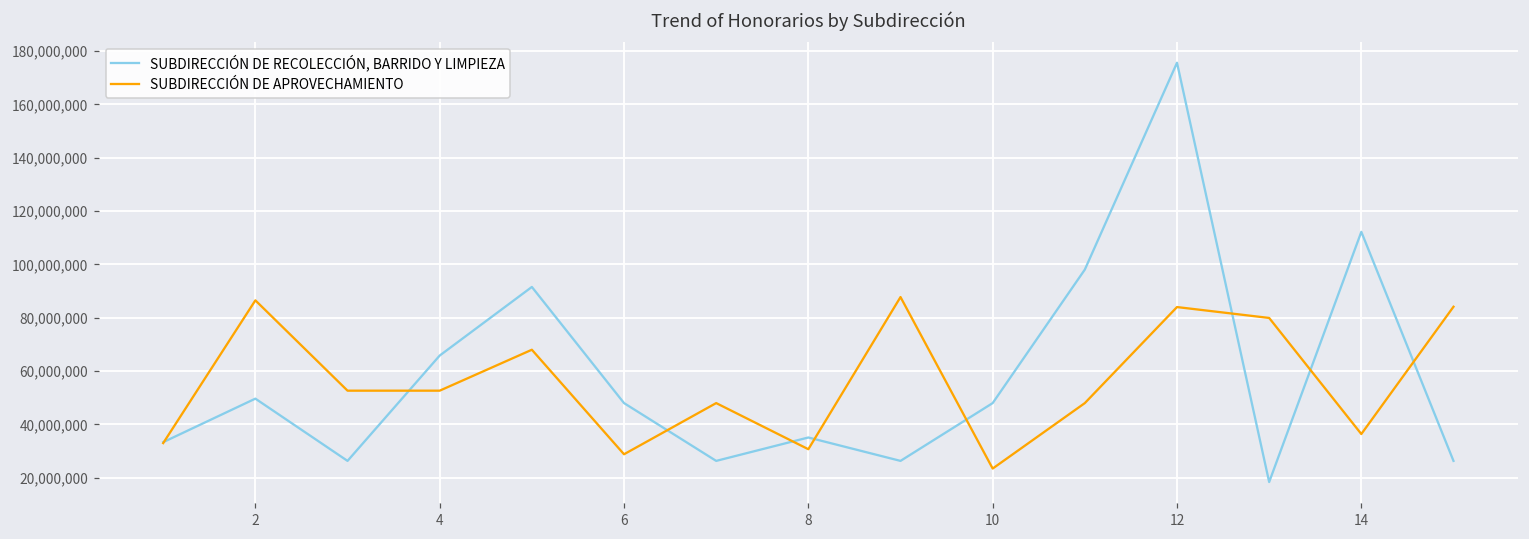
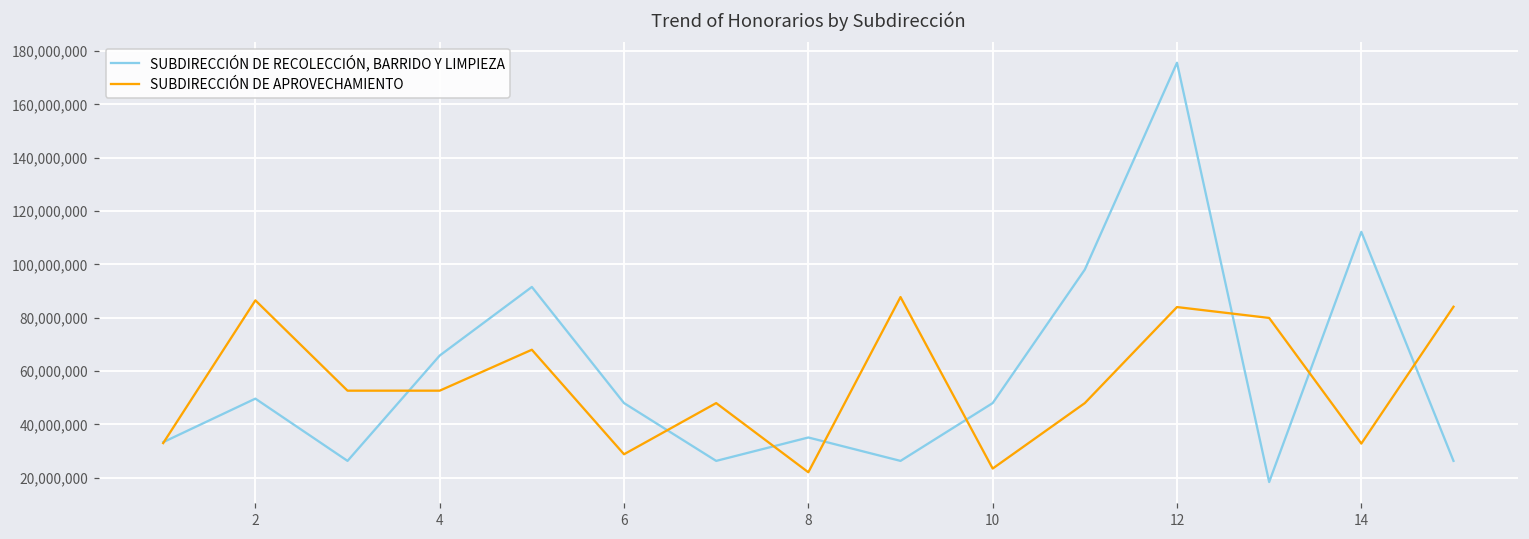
SUBDIRECCIÓN DE APROVECHAMIENTO, 8: 31,000,000 -> 22,000,000
SUBDIRECCIÓN DE APROVECHAMIENTO, 14: 36,000,000 -> 33,000,000
